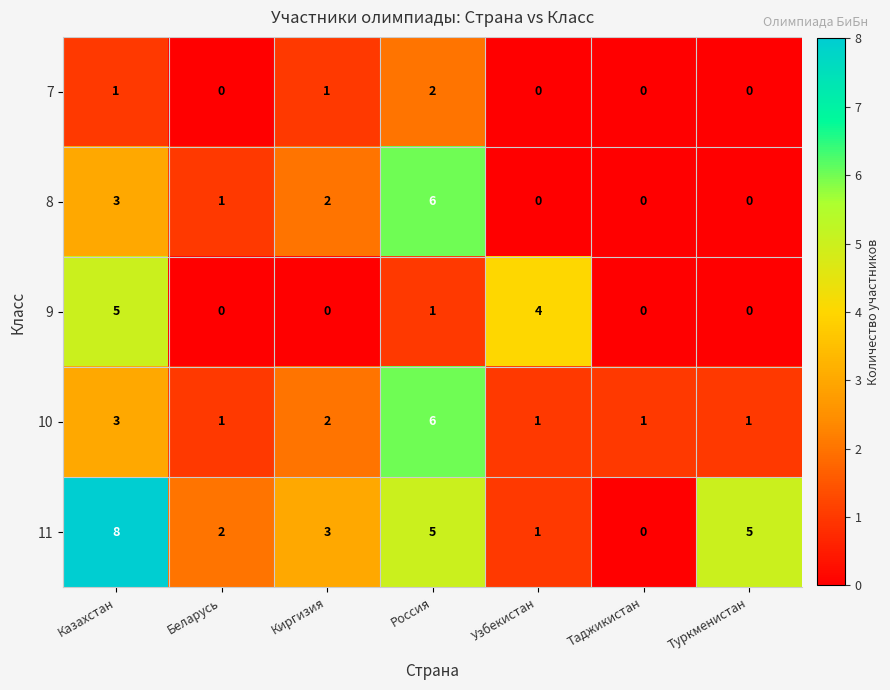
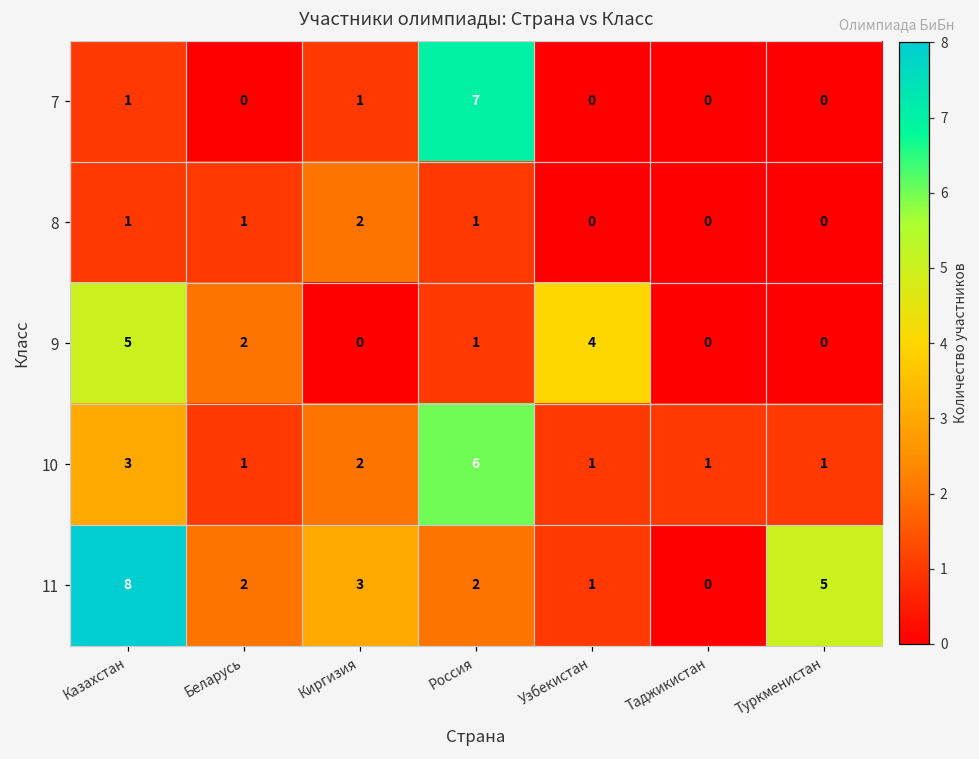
7, Россия: 2 -> 7
8, Казахстан: 3 -> 1
8, Россия: 6 -> 1
9, Беларусь: 0 -> 2
11, Россия: 5 -> 2
